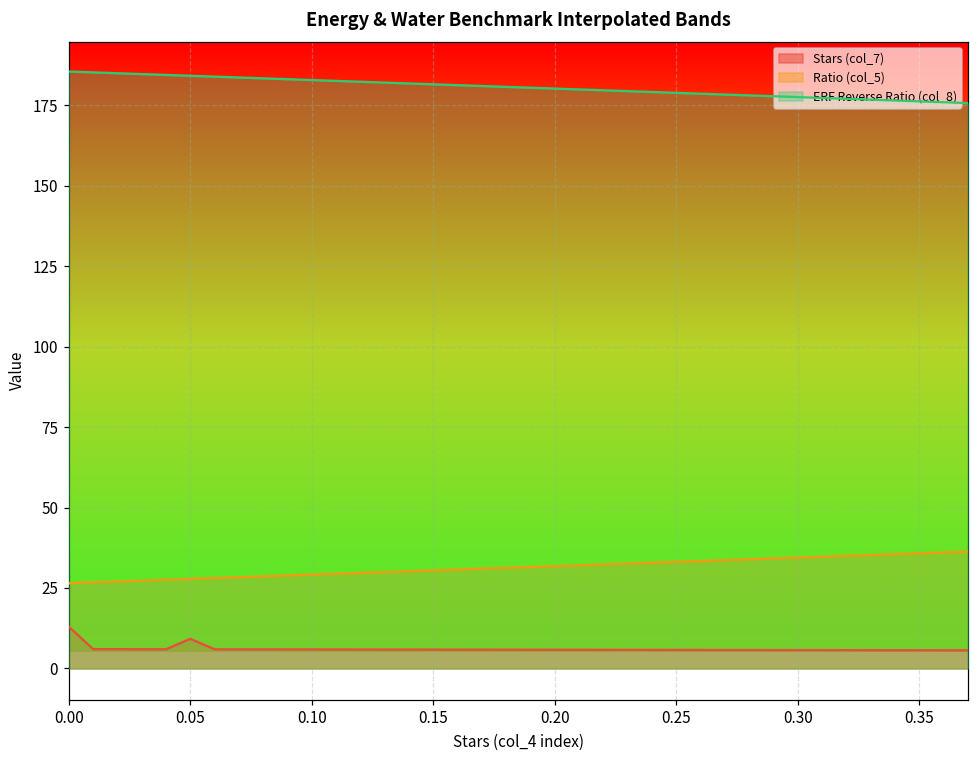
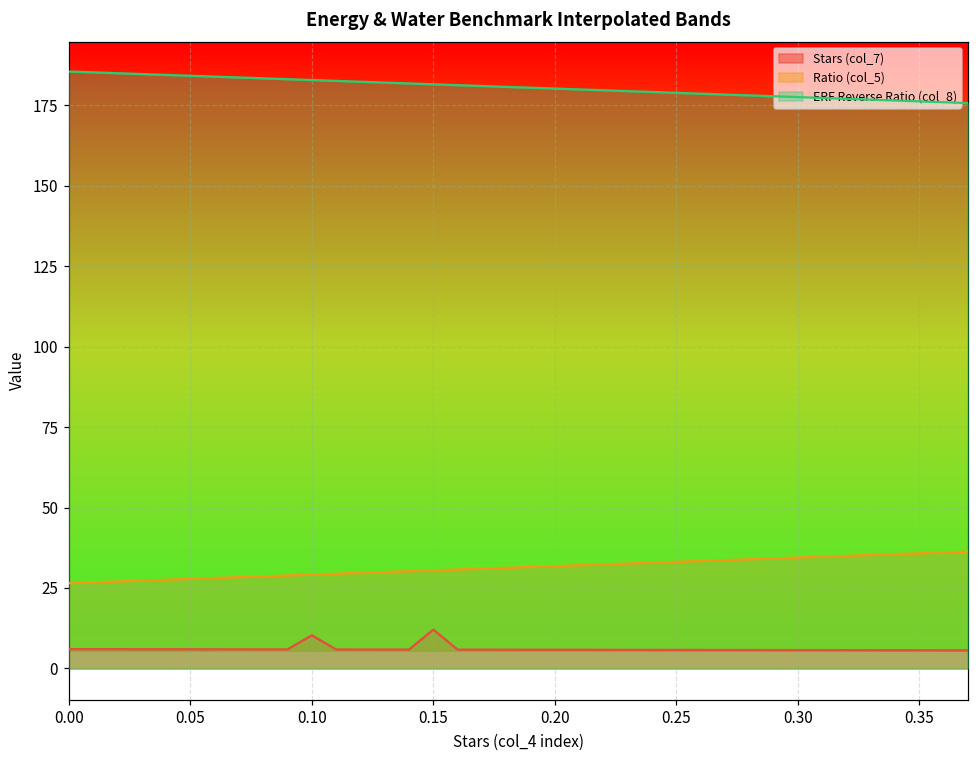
Stars (col_7), 0.00: 13 -> 6
Stars (col_7), 0.05: 9 -> 6
Stars (col_7), 0.10: 6 -> 10
Stars (col_7), 0.15: 6 -> 12
